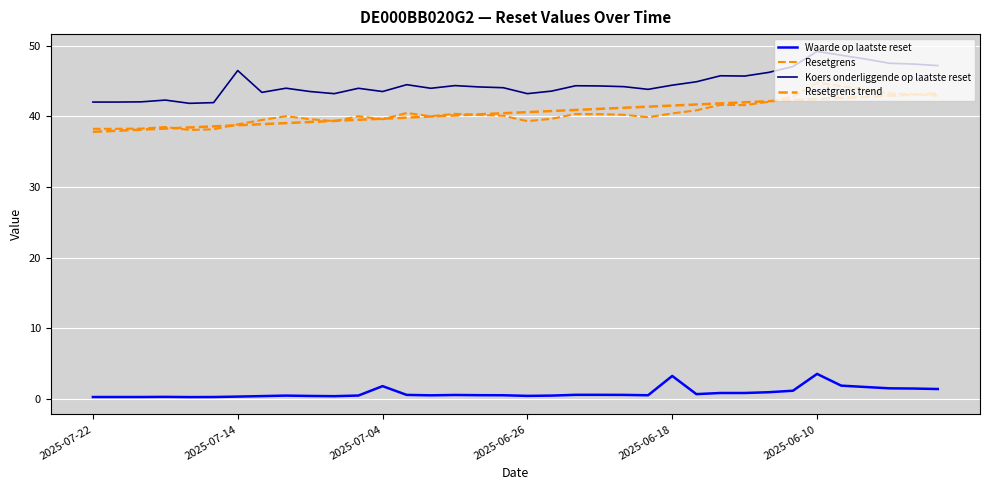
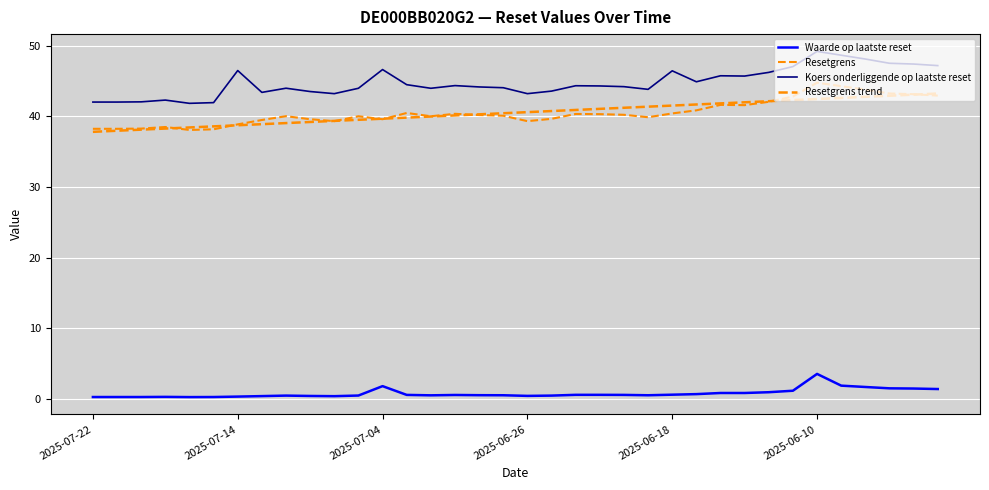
Koers onderliggende op laatste reset, 2025-07-04: 44 -> 47
Waarde op laatste reset, 2025-06-18: 3 -> 1
Koers onderliggende op laatste reset, 2025-06-18: 44 -> 46
